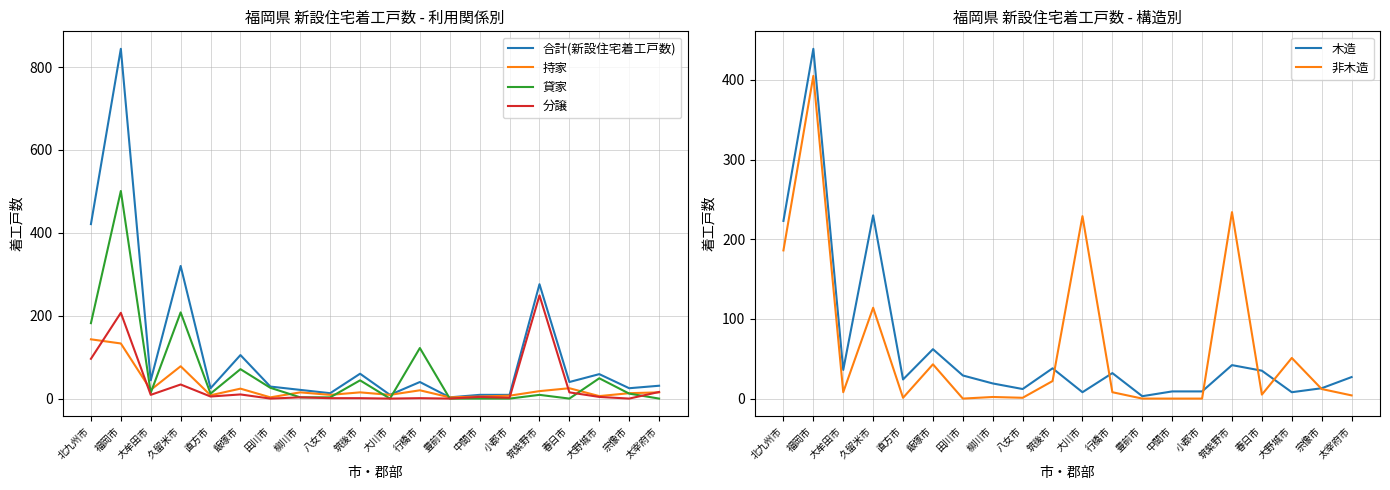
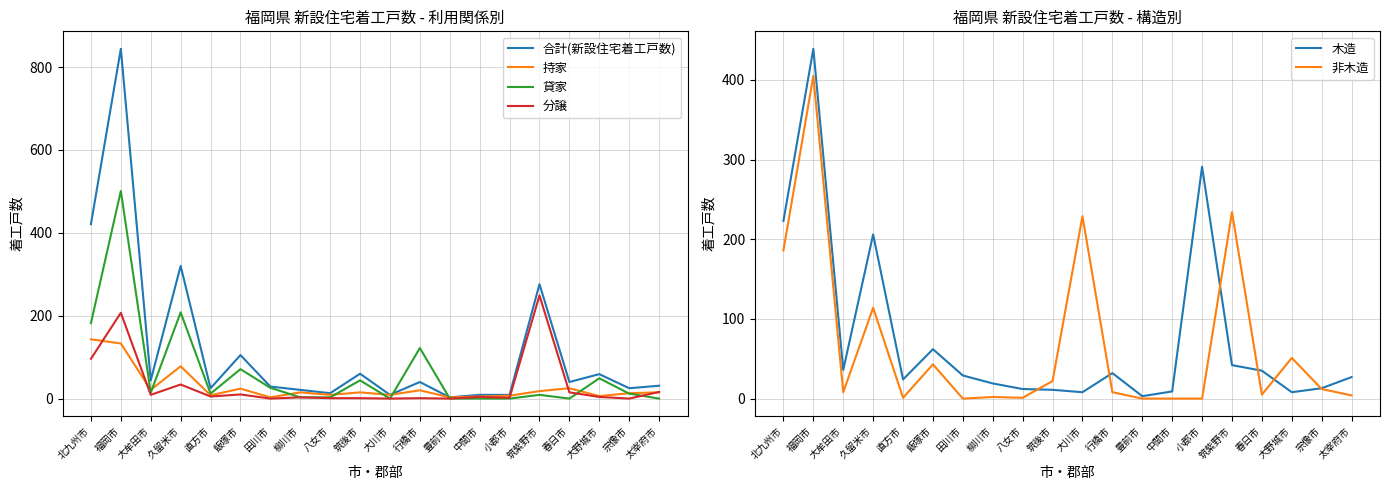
福岡県 新設住宅着工戸数 - 構造別, 木造, 久留米市: 230 -> 210
福岡県 新設住宅着工戸数 - 構造別, 木造, 筑後市: 40 -> 10
福岡県 新設住宅着工戸数 - 構造別, 木造, 小郡市: 10 -> 290
